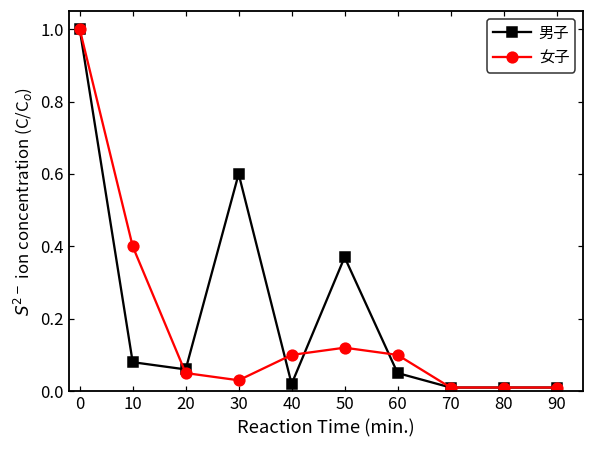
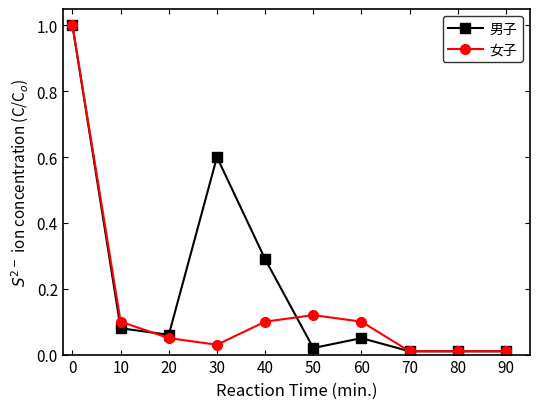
女子, 10: 0.4 -> 0.1
男子, 40: 0.02 -> 0.29
男子, 50: 0.37 -> 0.02
